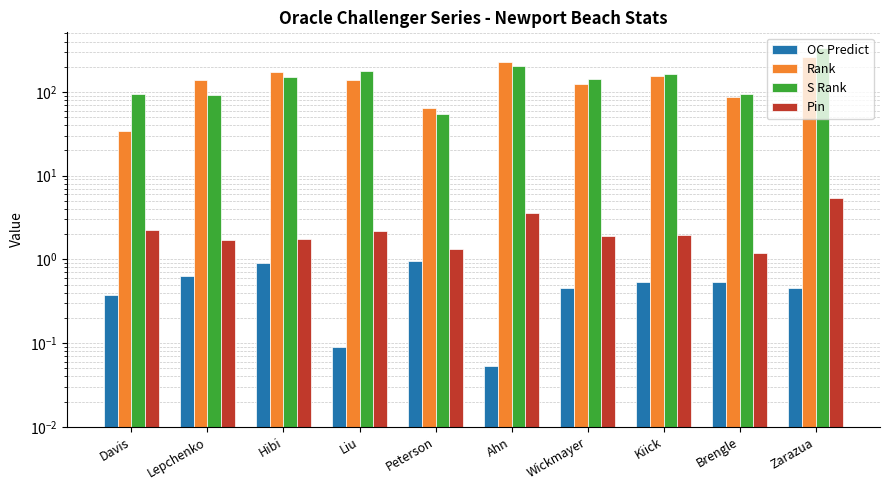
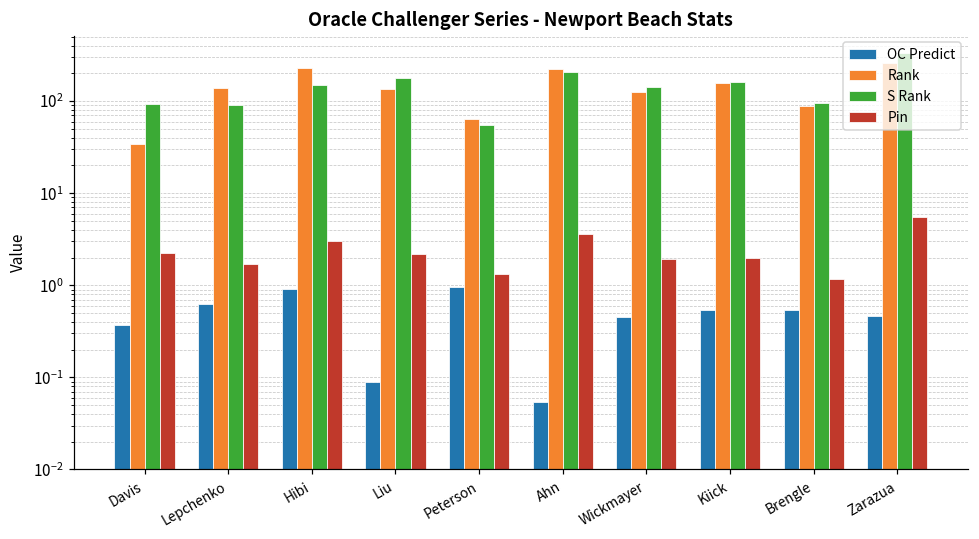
Rank, Hibi: 180 -> 230
Pin, Hibi: 1.8 -> 3.0
